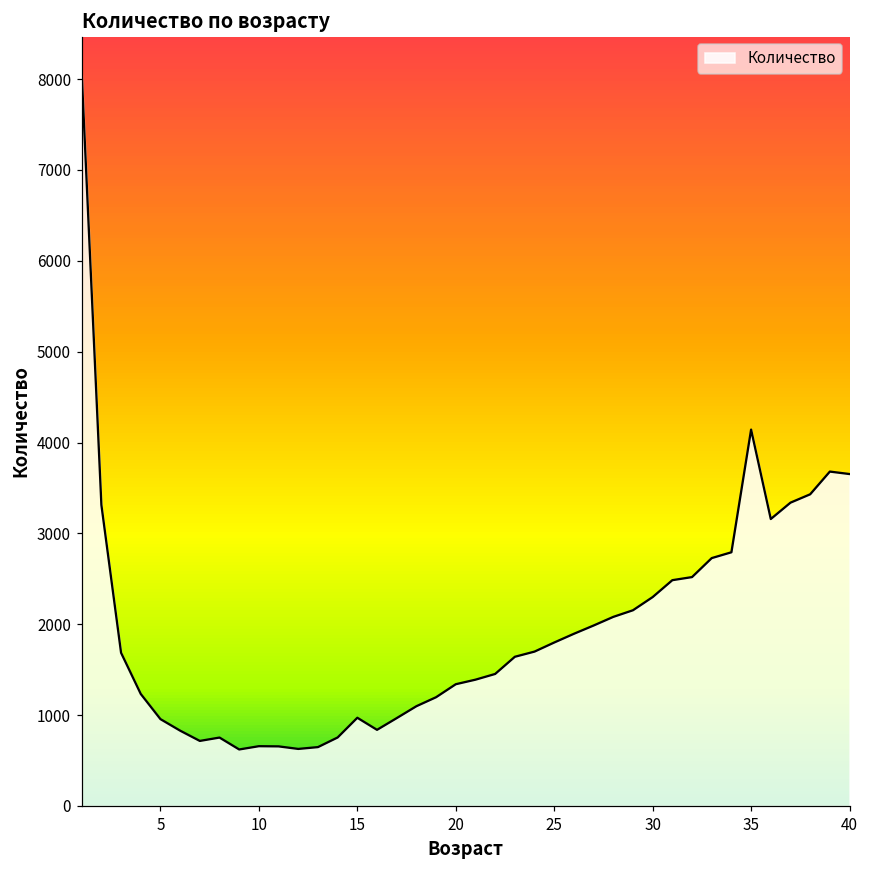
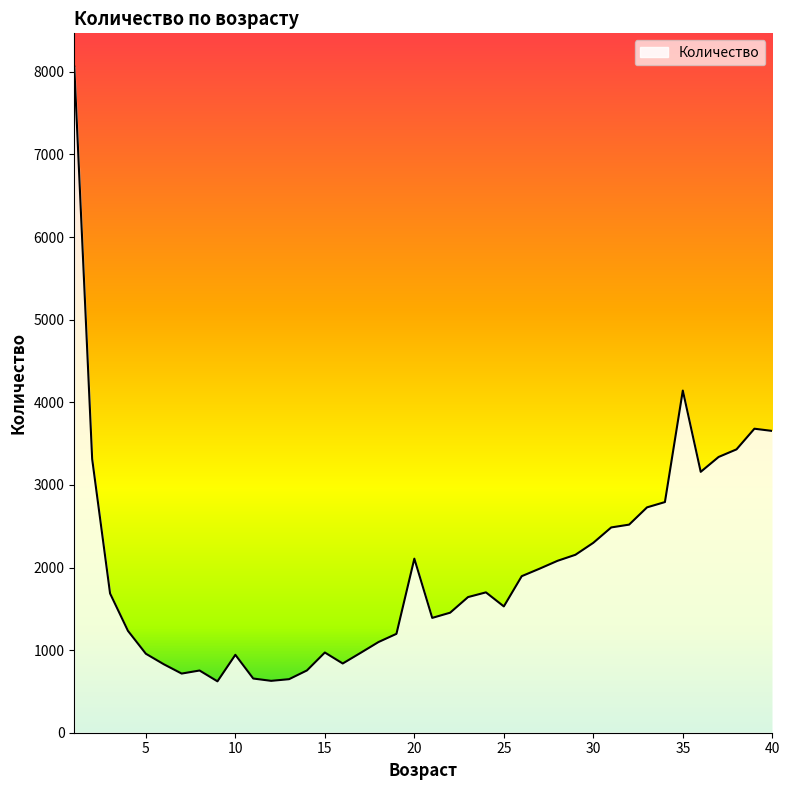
10: 700 -> 900
20: 1300 -> 2100
25: 1800 -> 1500
